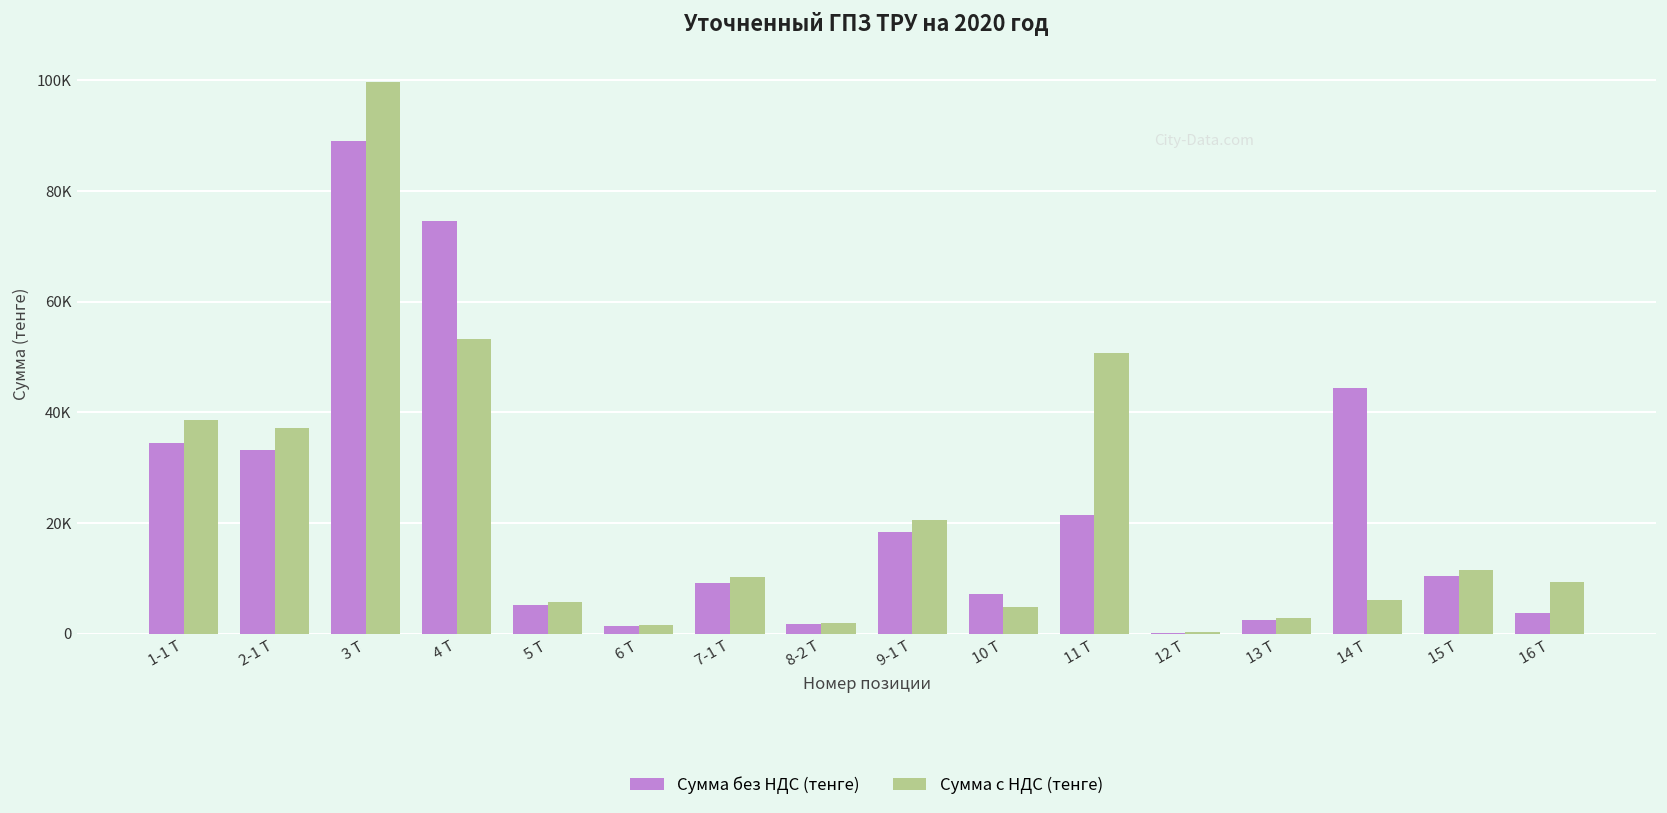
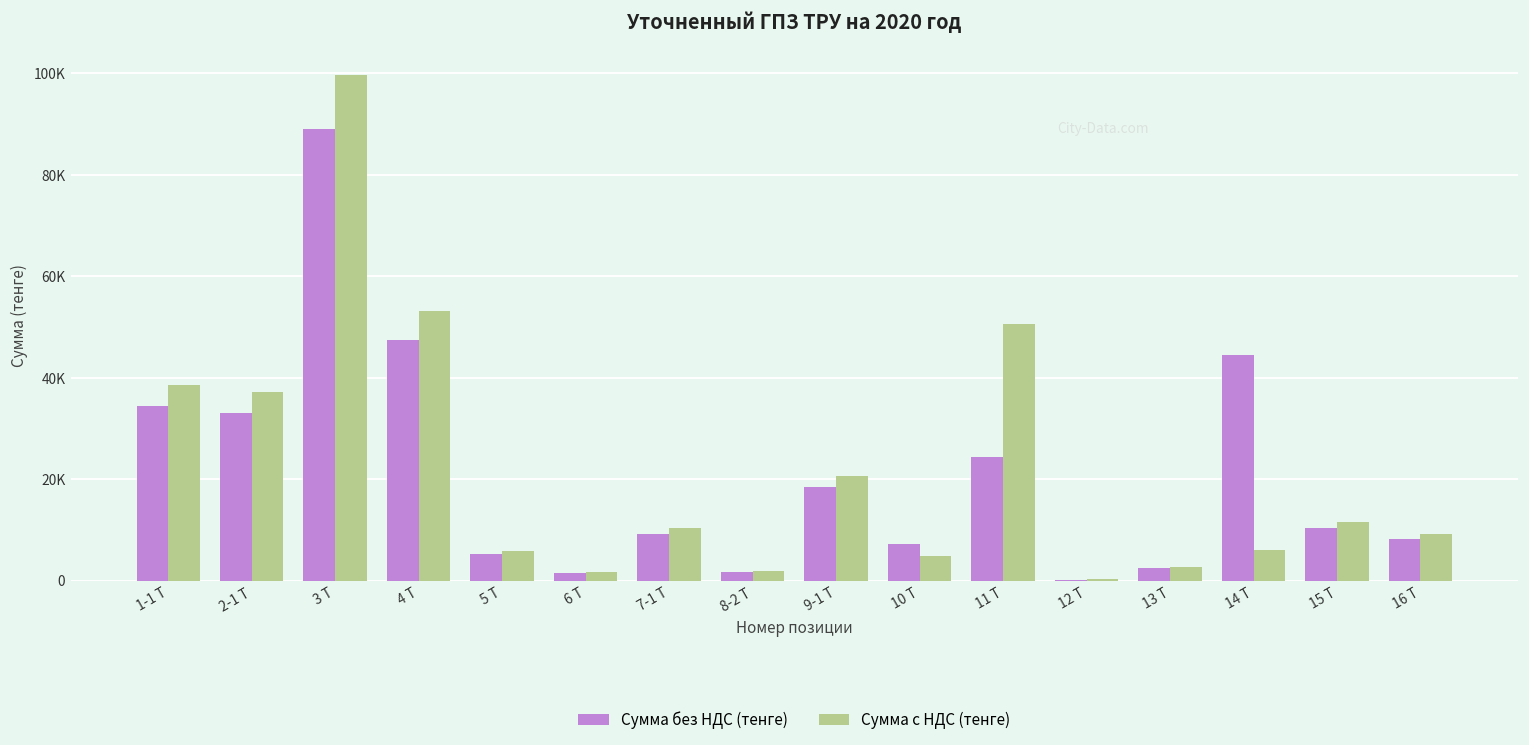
Сумма без НДС (тенге), 4 Т: 74000 -> 47000
Сумма без НДС (тенге), 11 Т: 21000 -> 24000
Сумма без НДС (тенге), 16 Т: 4000 -> 8000
